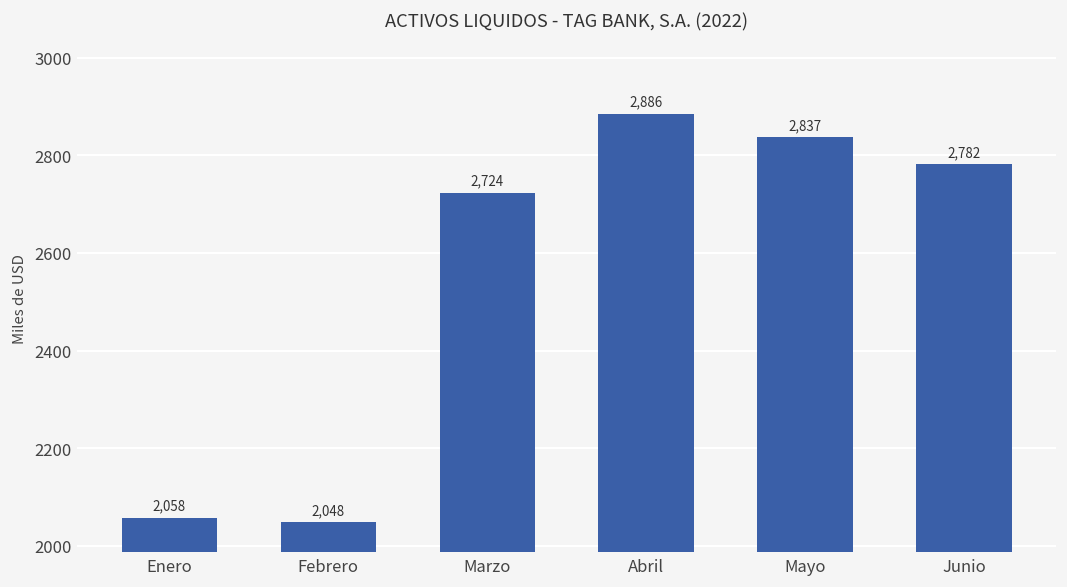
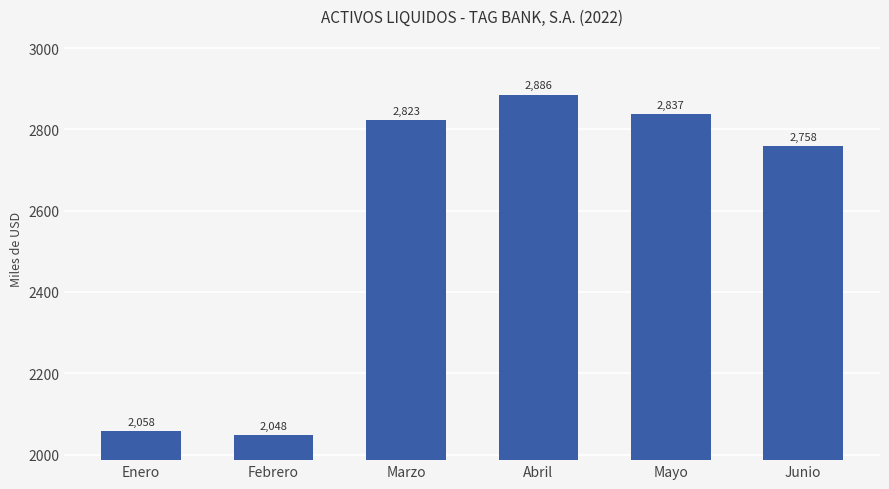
Marzo: 2,724 -> 2,823
Junio: 2,782 -> 2,758
